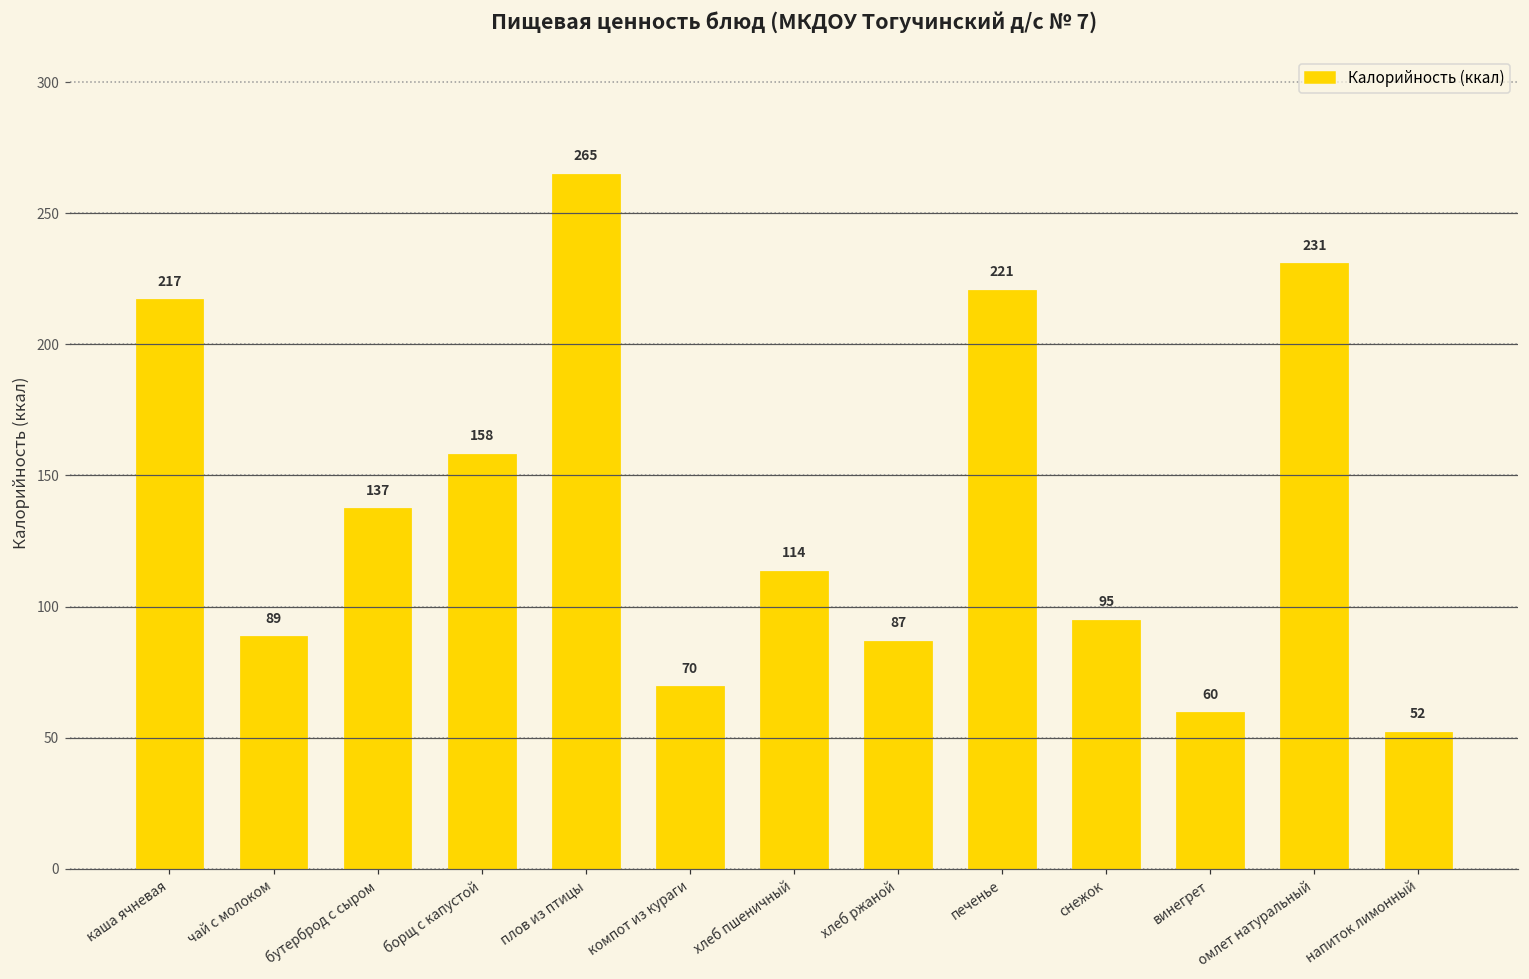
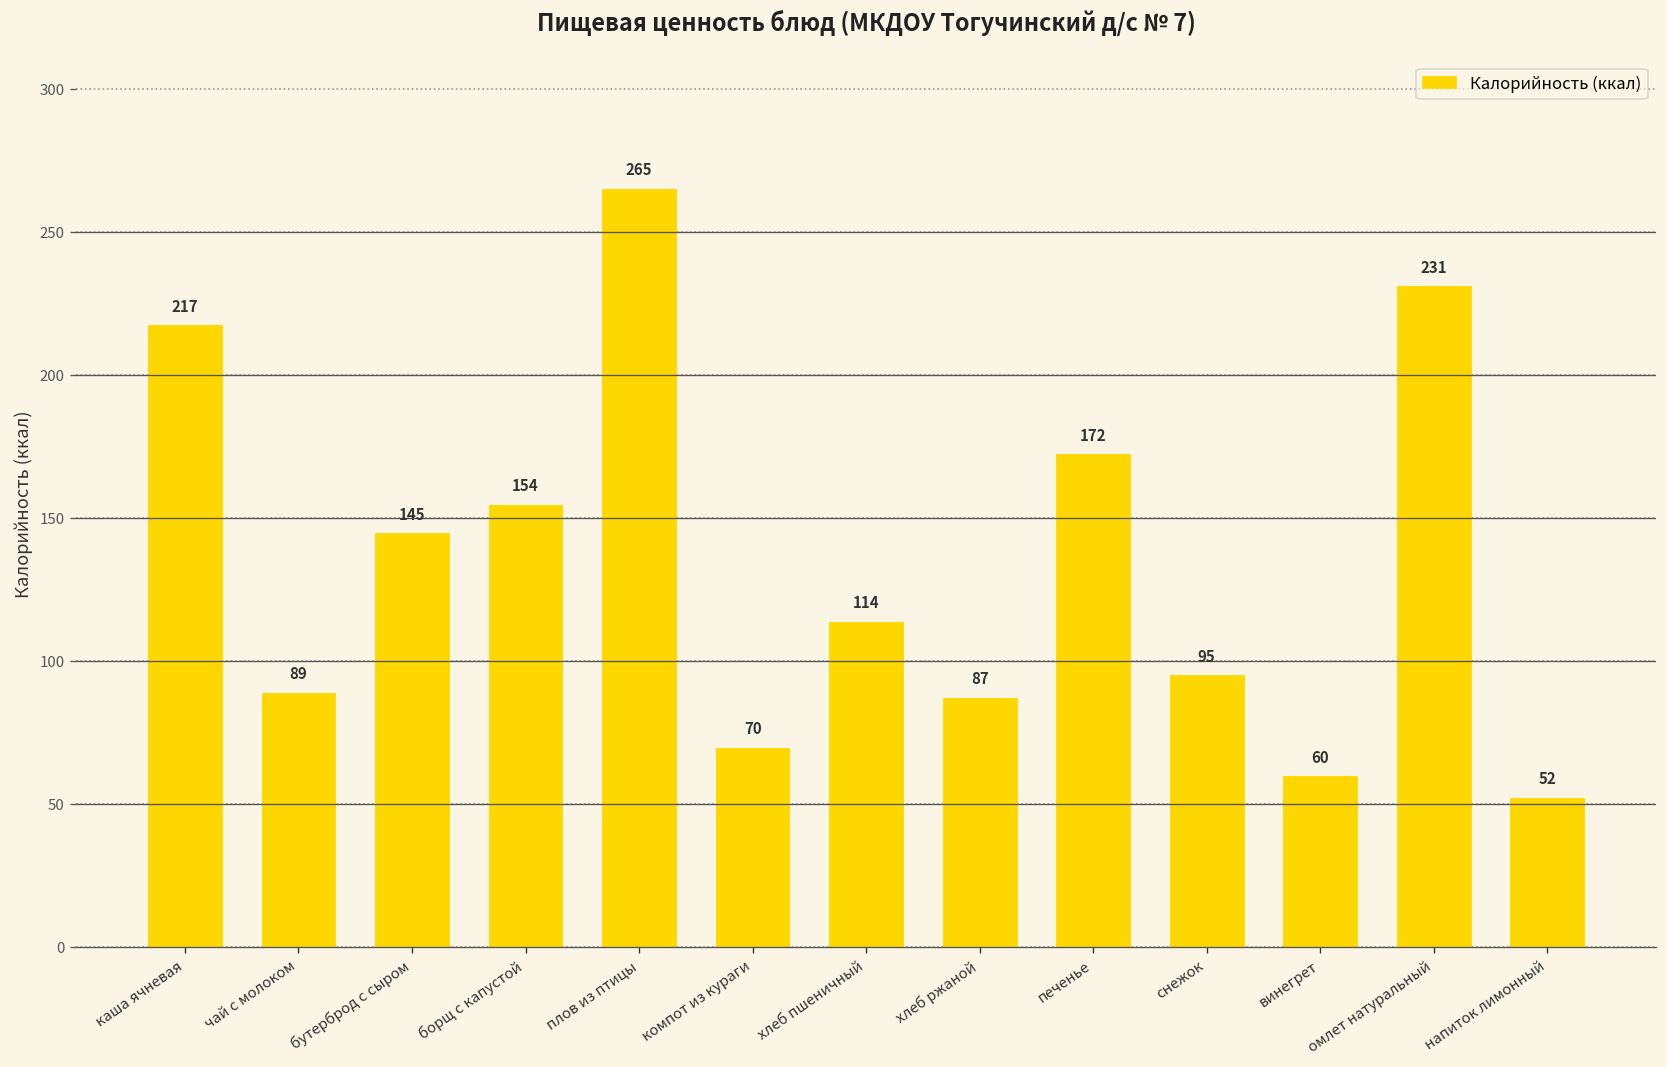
бутерброд с сыром: 137 -> 145
борщ с капустой: 158 -> 154
печенье: 221 -> 172
